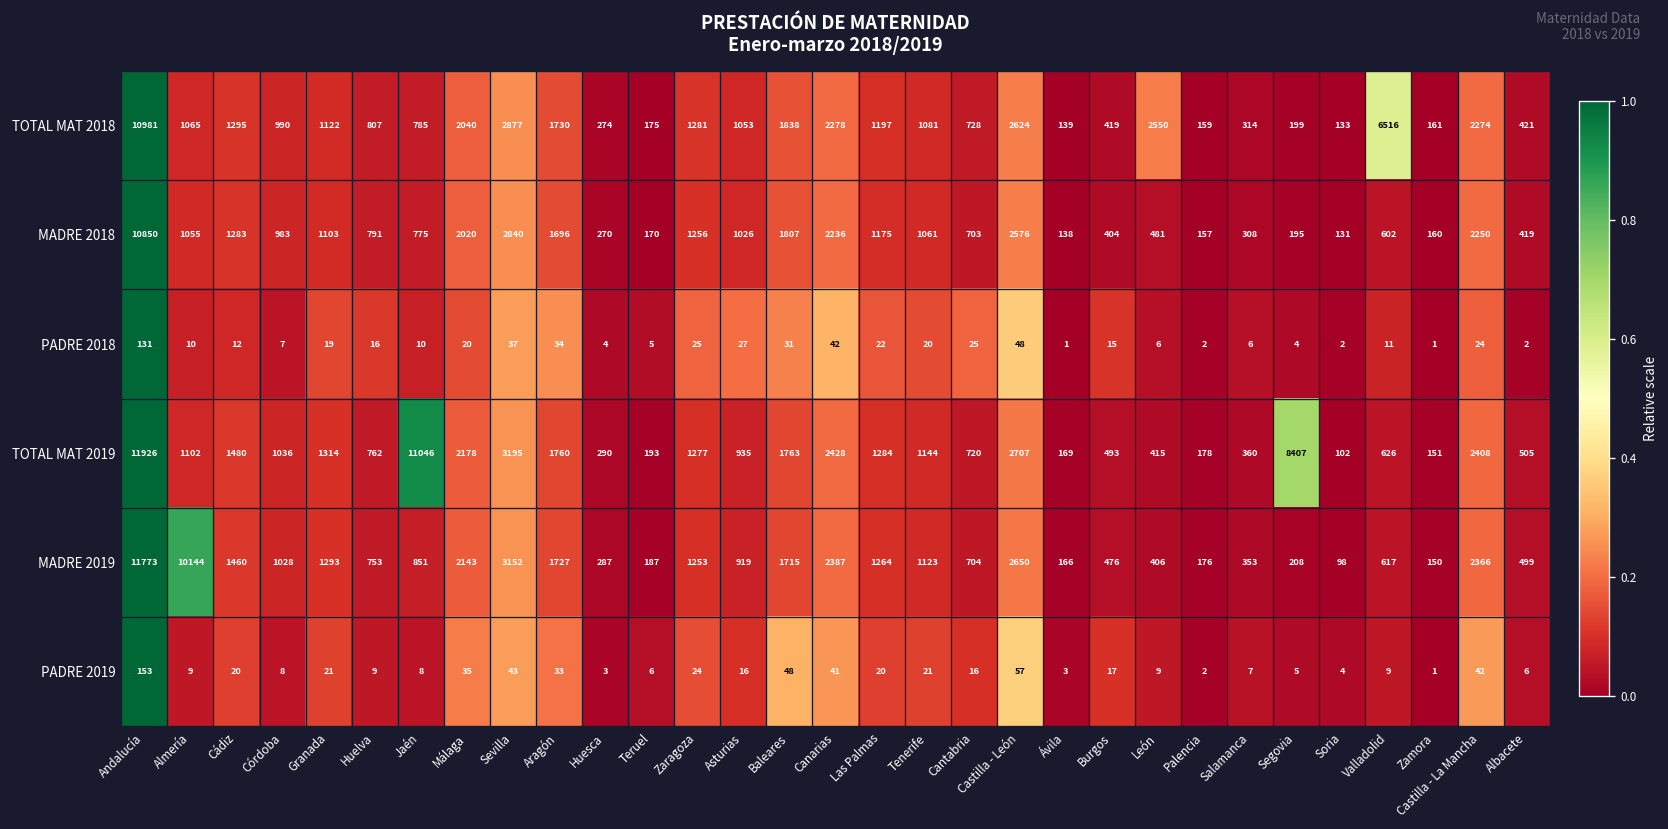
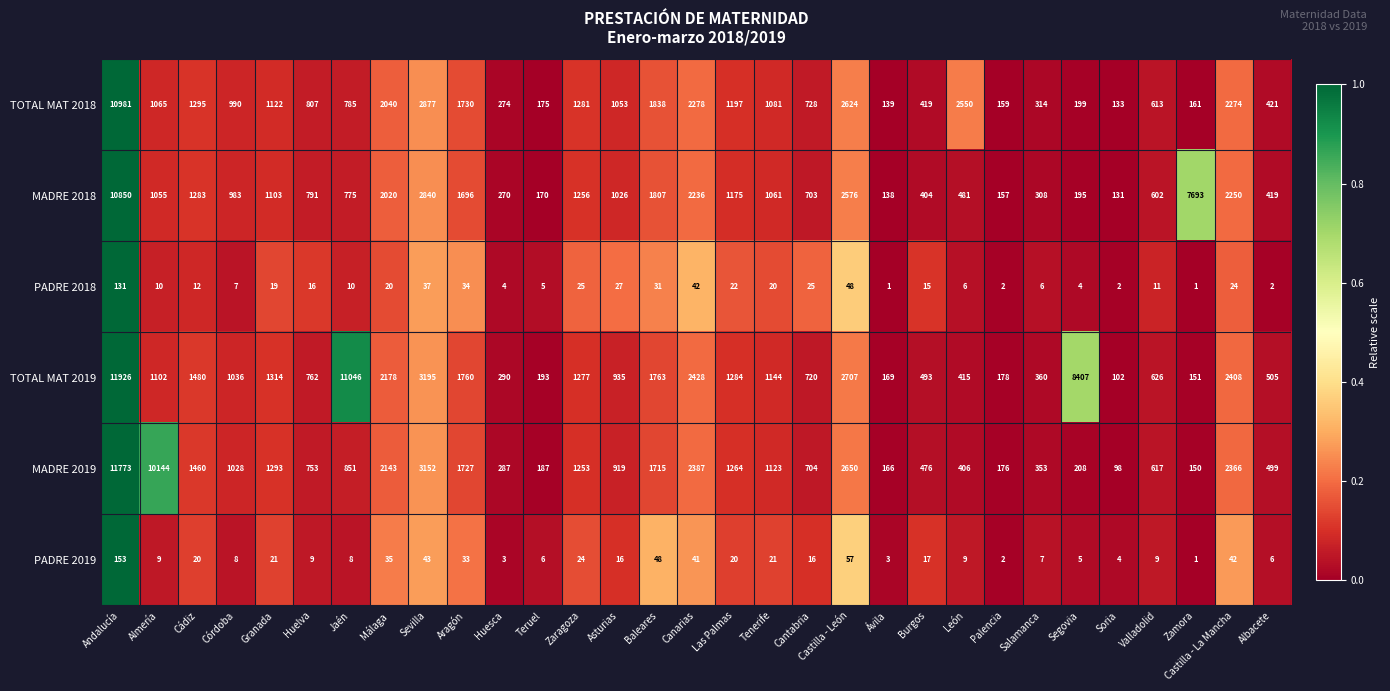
TOTAL MAT 2018, Valladolid: 6516 -> 613
MADRE 2018, Zamora: 160 -> 7693
